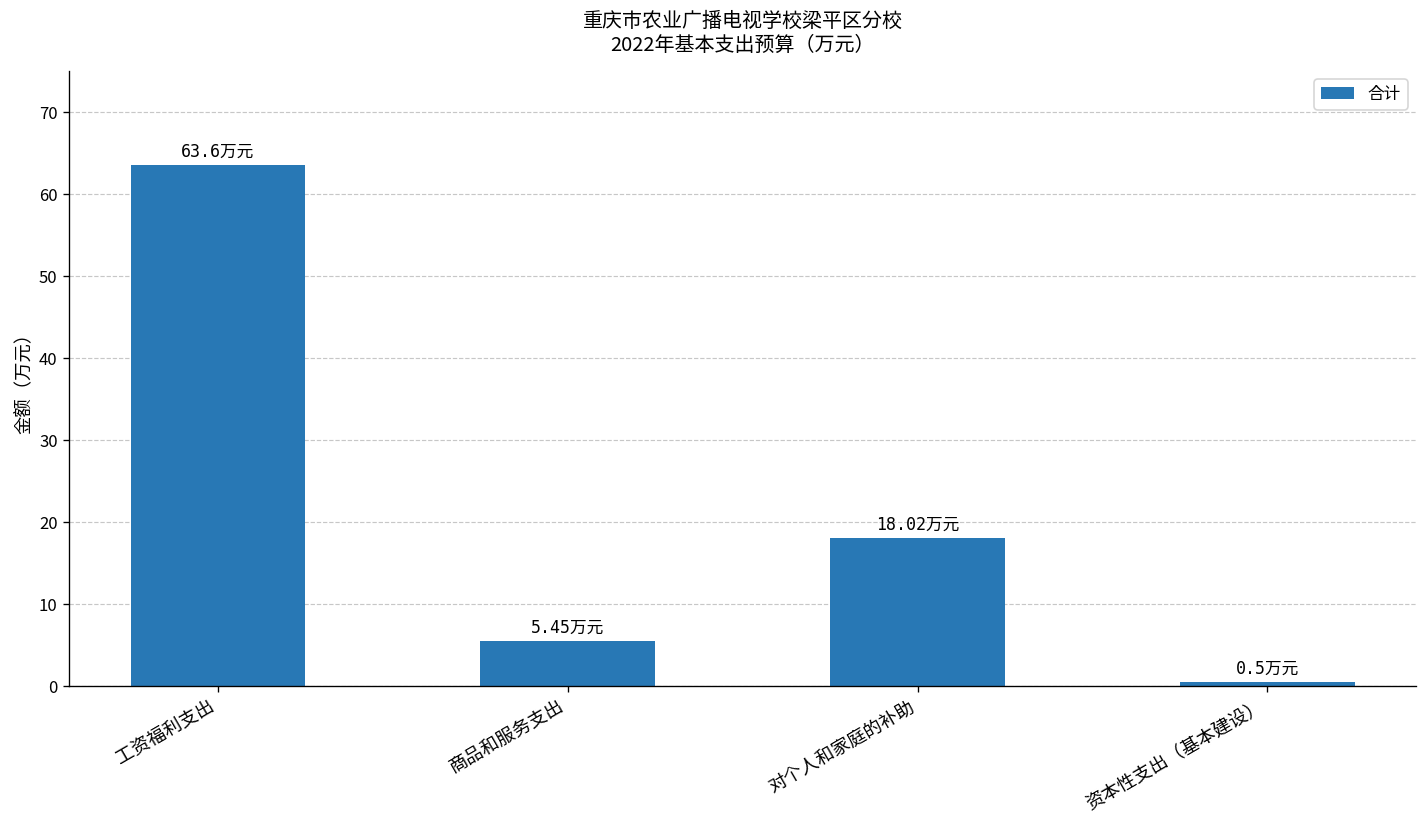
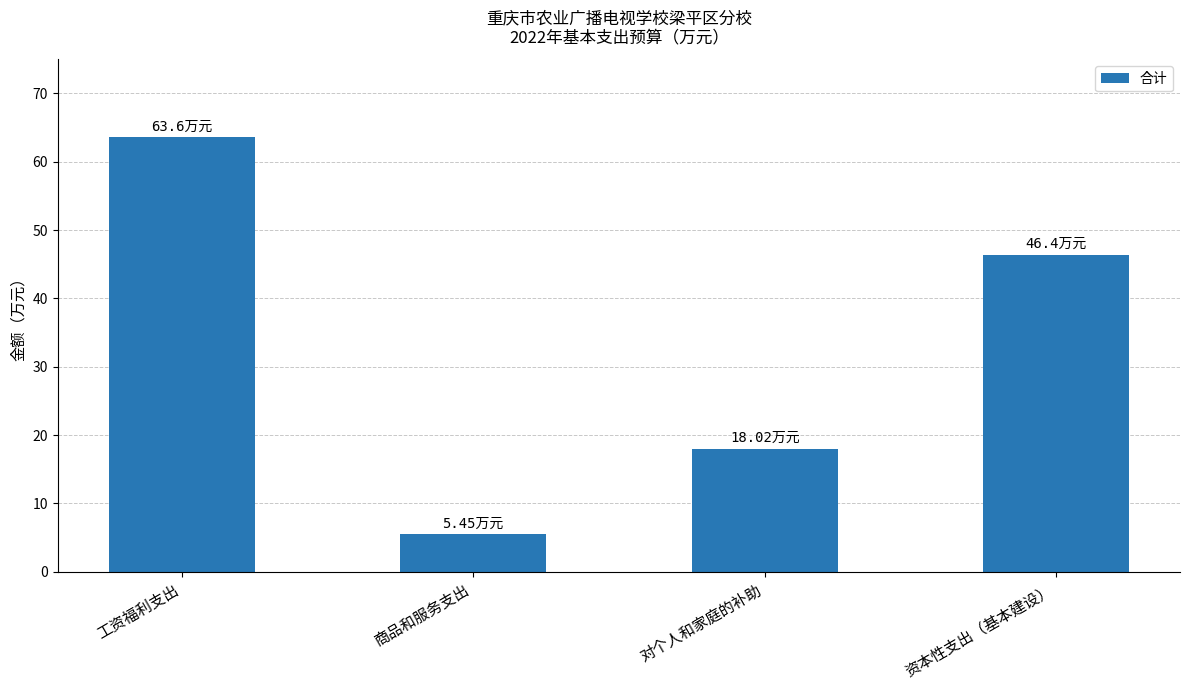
资本性支出（基本建设）: 0.5 -> 46.4
